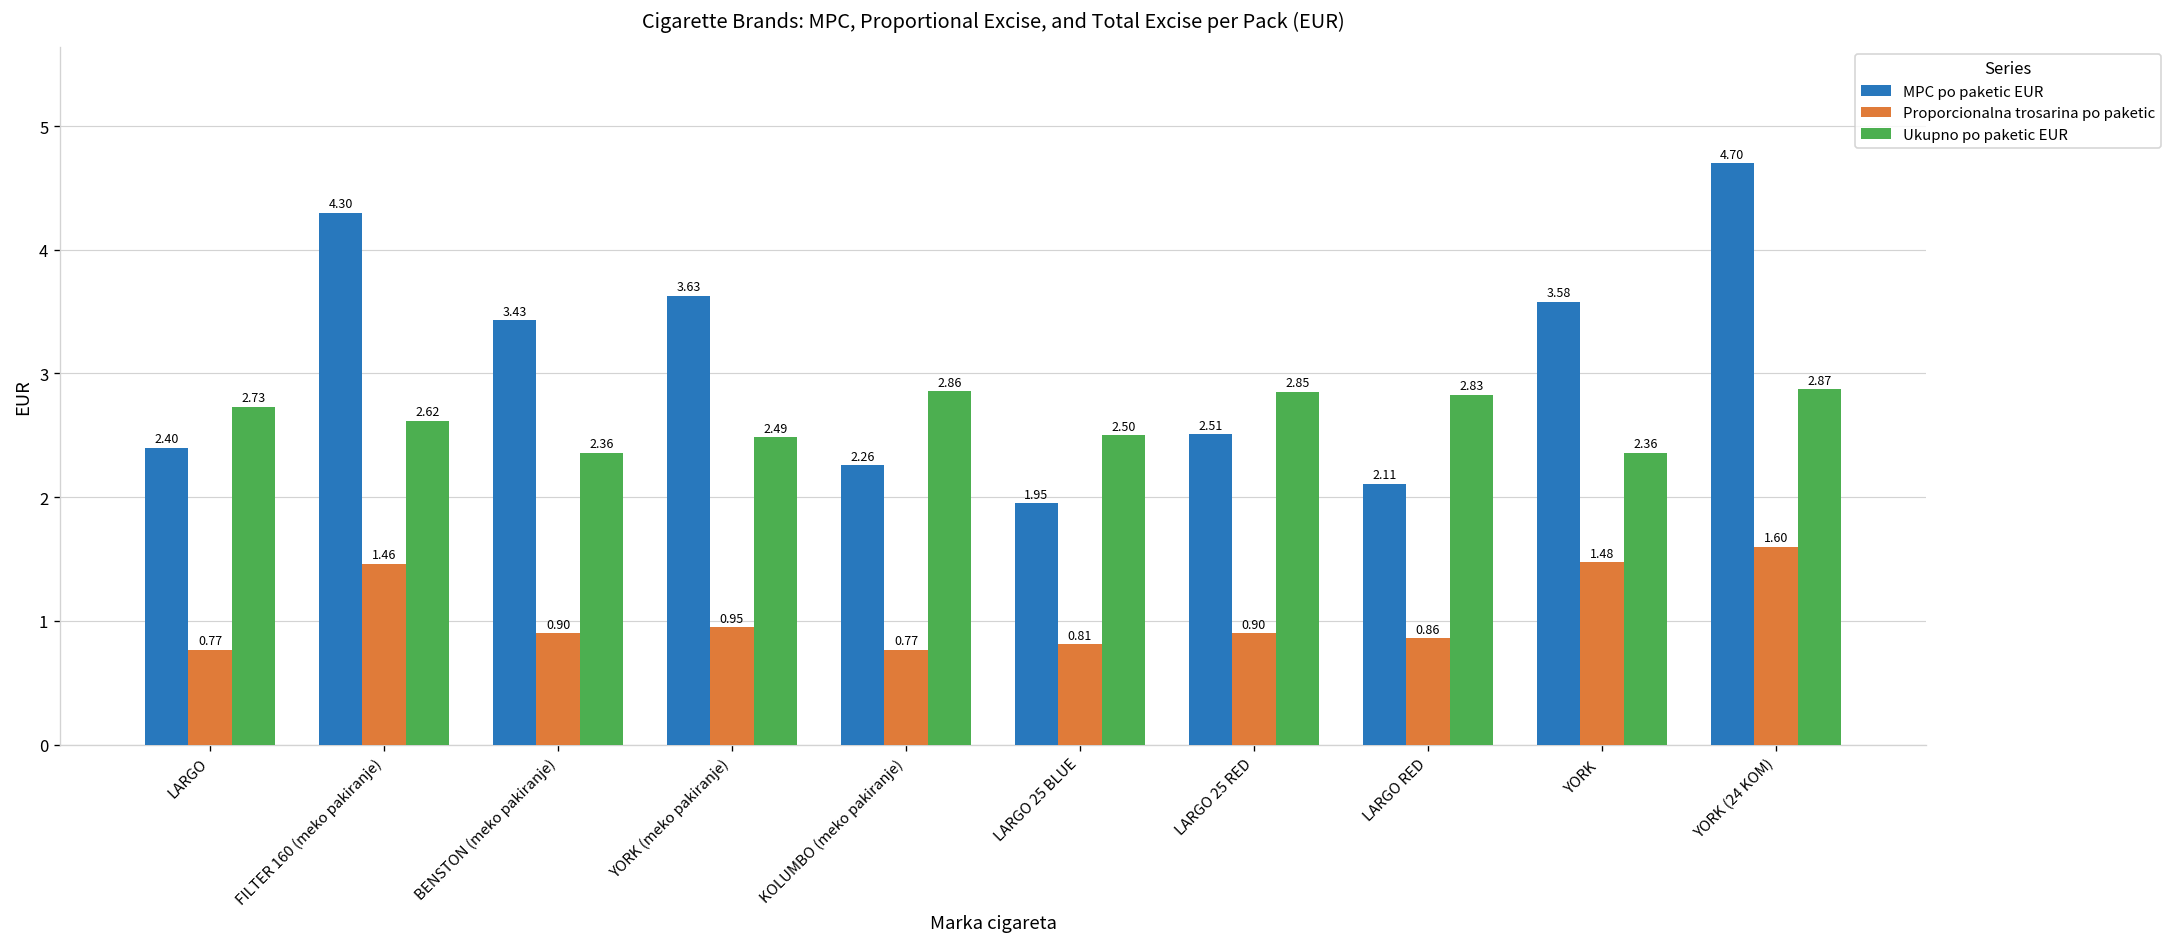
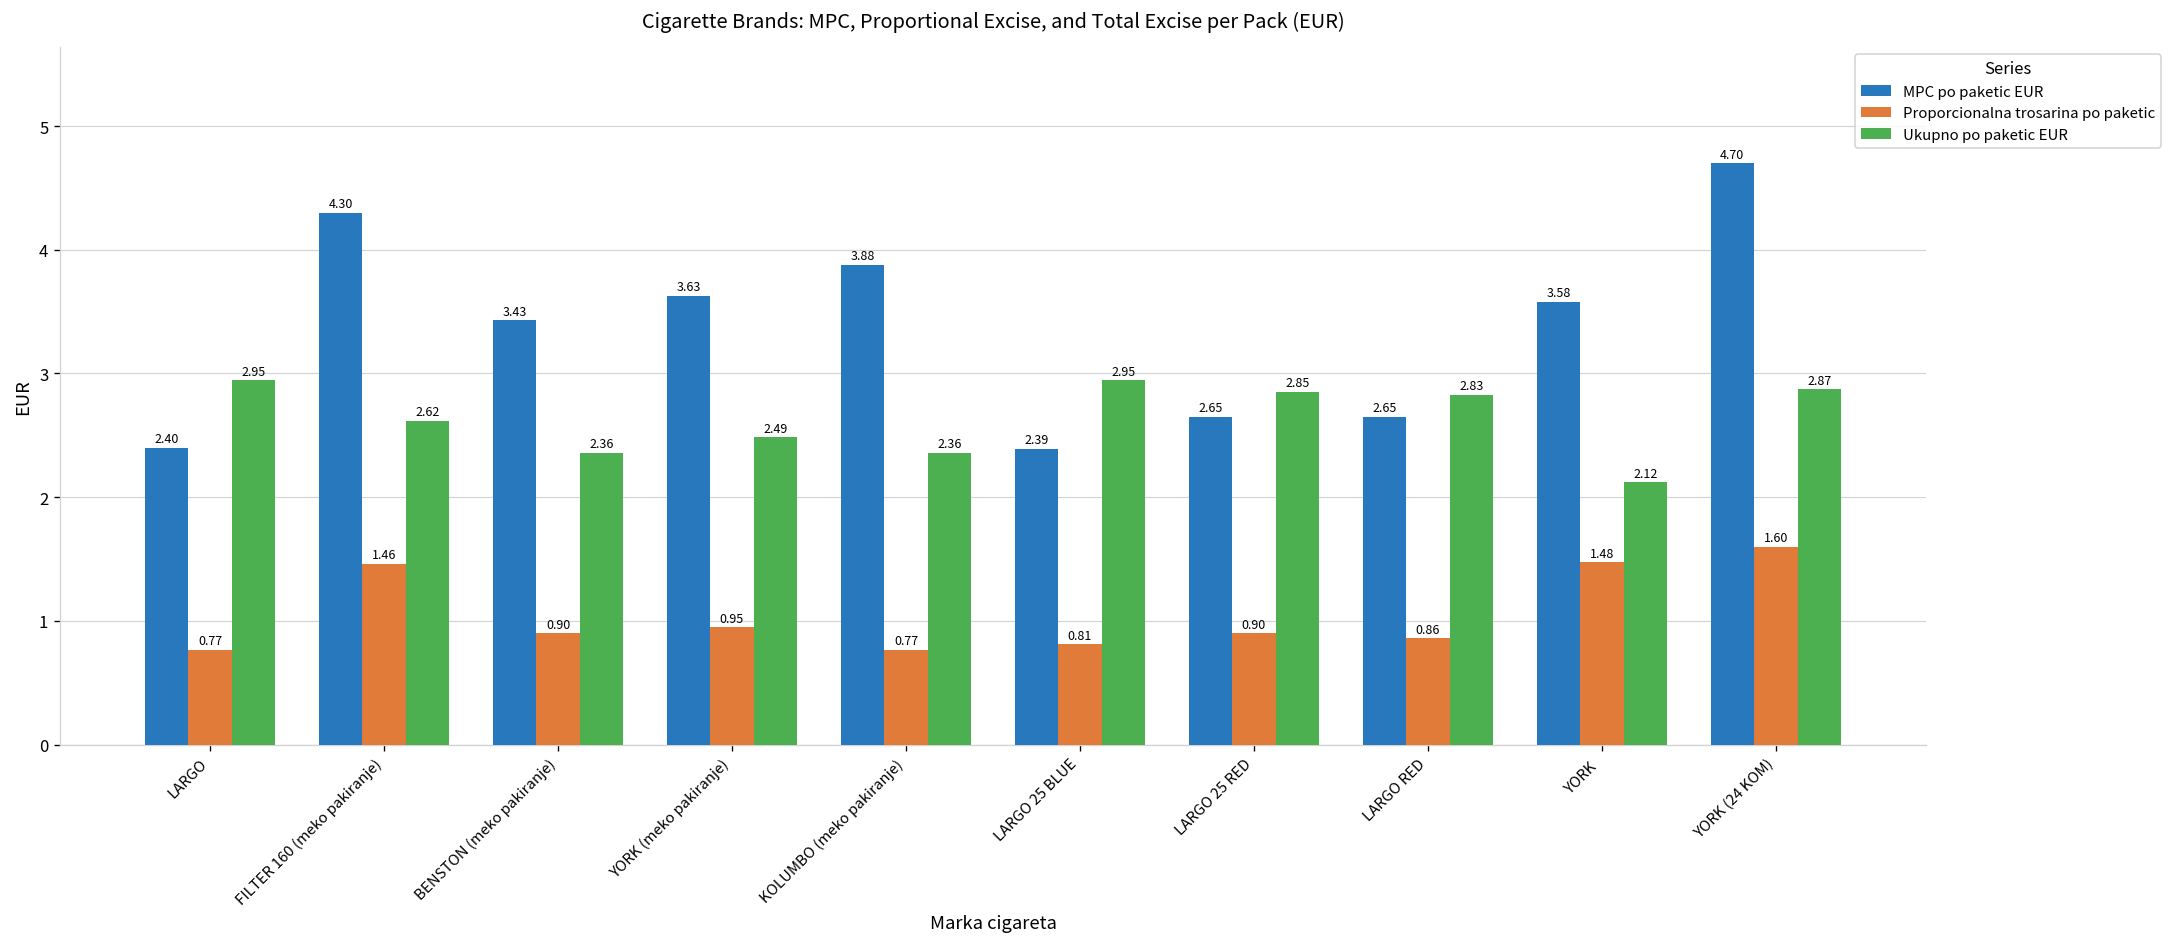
Ukupno po paketic EUR, LARGO: 2.73 -> 2.95
MPC po paketic EUR, KOLUMBO (meko pakiranje): 2.26 -> 3.88
Ukupno po paketic EUR, KOLUMBO (meko pakiranje): 2.86 -> 2.36
MPC po paketic EUR, LARGO 25 BLUE: 1.95 -> 2.39
Ukupno po paketic EUR, LARGO 25 BLUE: 2.50 -> 2.95
MPC po paketic EUR, LARGO 25 RED: 2.51 -> 2.65
MPC po paketic EUR, LARGO RED: 2.11 -> 2.65
Ukupno po paketic EUR, YORK: 2.36 -> 2.12
